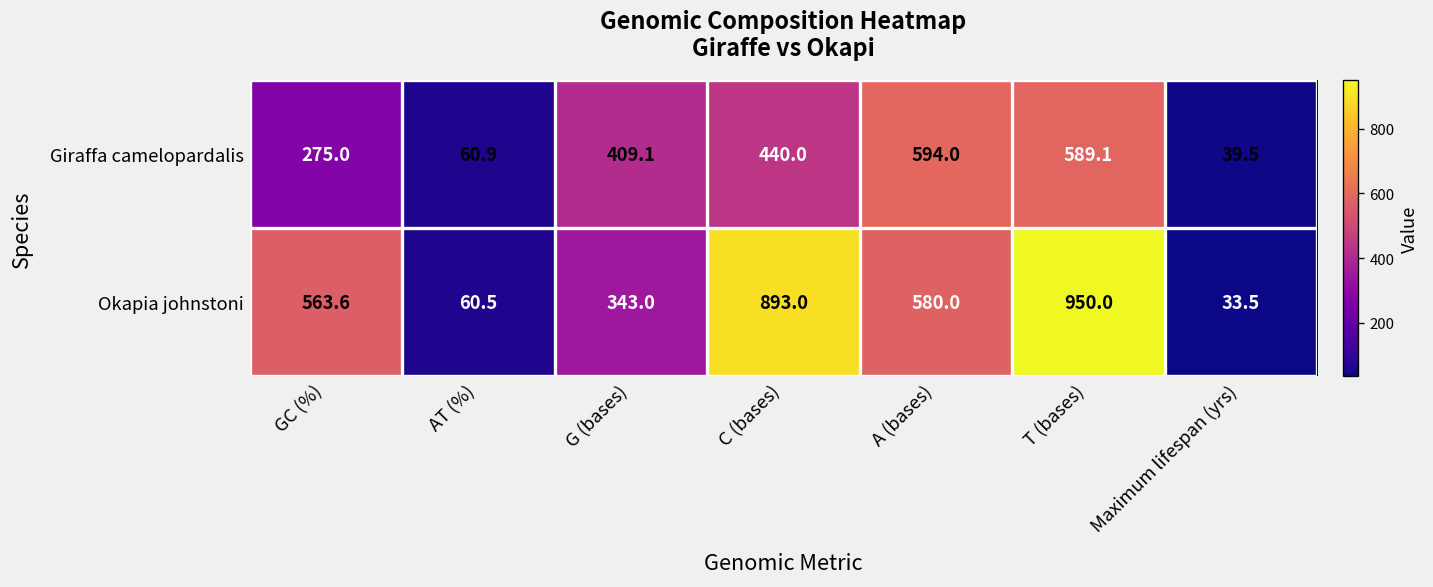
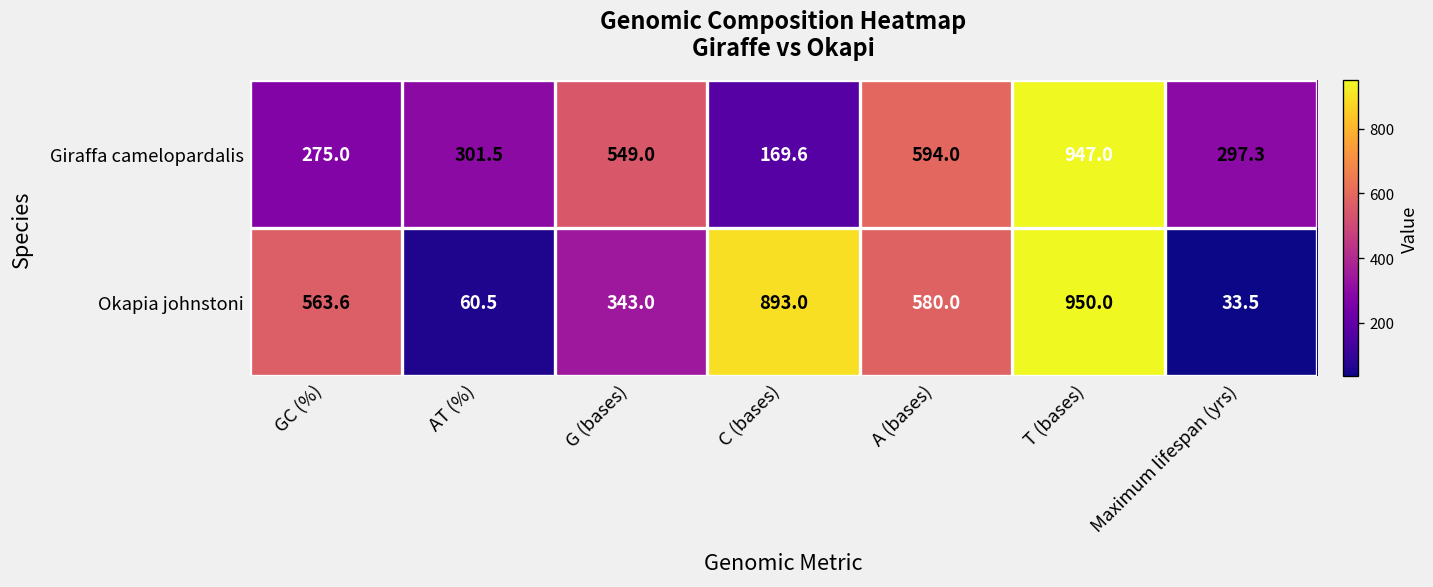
Giraffa camelopardalis, AT (%): 60.9 -> 301.5
Giraffa camelopardalis, G (bases): 409.1 -> 549.0
Giraffa camelopardalis, C (bases): 440.0 -> 169.6
Giraffa camelopardalis, T (bases): 589.1 -> 947.0
Giraffa camelopardalis, Maximum lifespan (yrs): 39.5 -> 297.3
